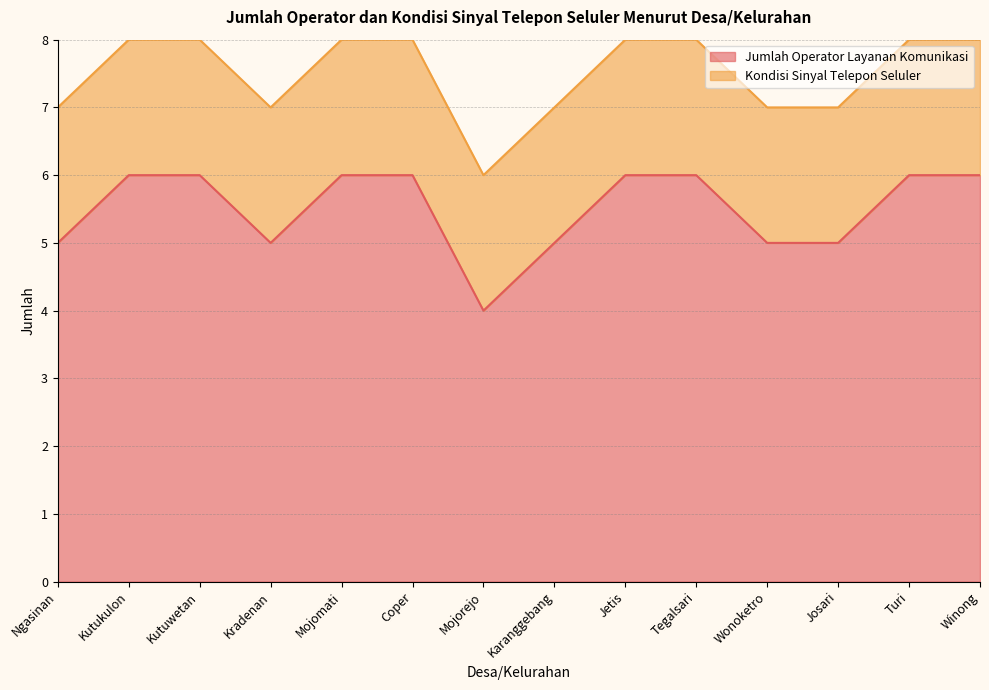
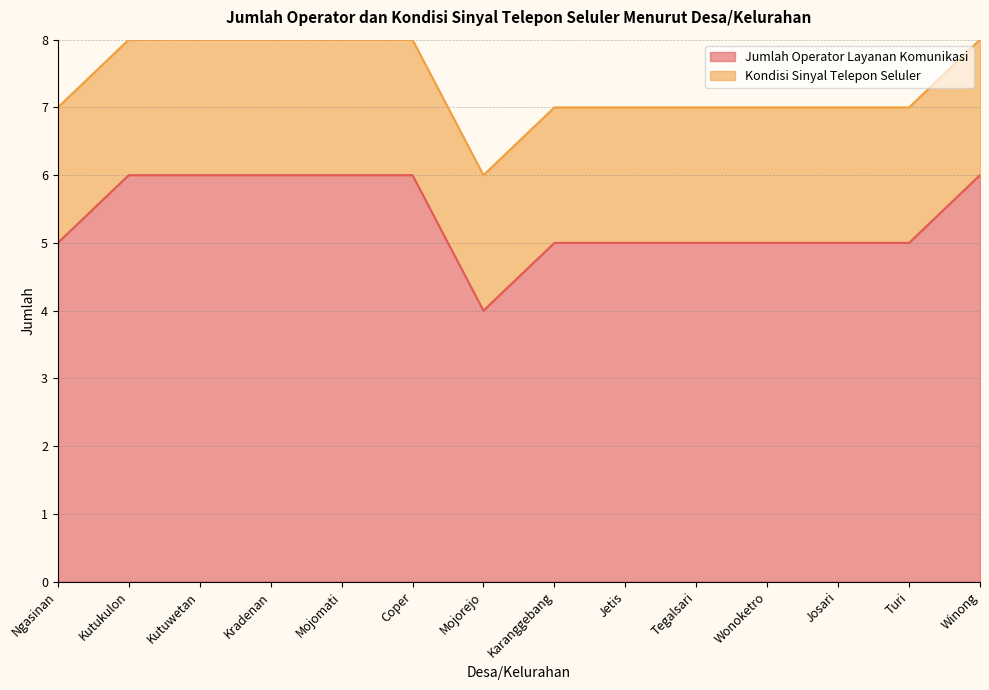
Jumlah Operator Layanan Komunikasi, Kradenan: 5 -> 6
Jumlah Operator Layanan Komunikasi, Jetis: 6 -> 5
Jumlah Operator Layanan Komunikasi, Tegalsari: 6 -> 5
Jumlah Operator Layanan Komunikasi, Turi: 6 -> 5
